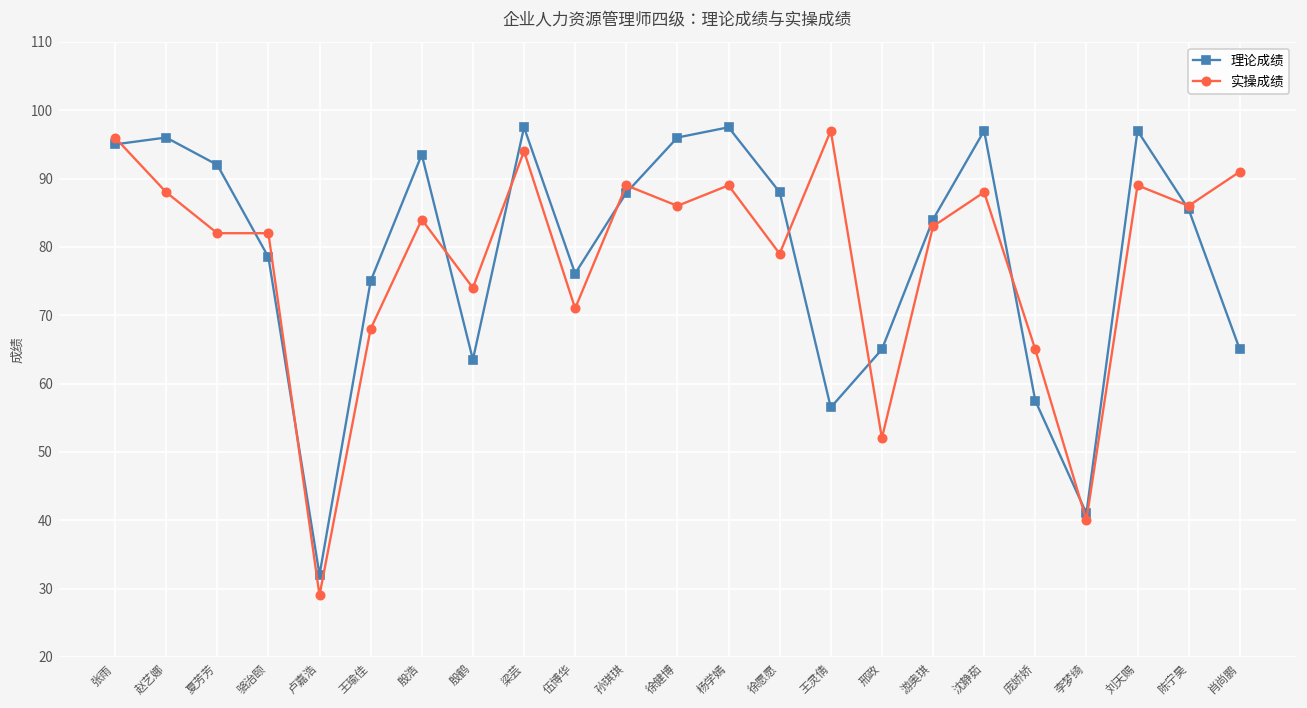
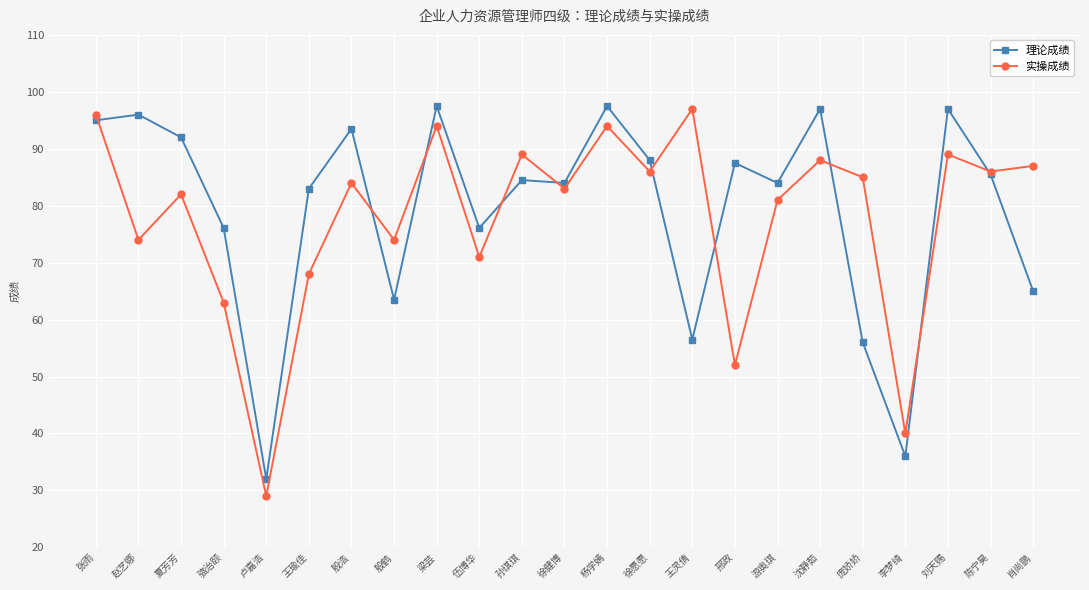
实操成绩, 赵艺娜: 88 -> 74
理论成绩, 骆治颐: 79 -> 76
实操成绩, 骆治颐: 82 -> 63
理论成绩, 王瑜佳: 75 -> 83
理论成绩, 孙琪琪: 88 -> 85
理论成绩, 徐健博: 96 -> 84
实操成绩, 徐健博: 86 -> 83
实操成绩, 杨学嫣: 89 -> 94
实操成绩, 徐愿愿: 79 -> 86
理论成绩, 邢政: 65 -> 88
实操成绩, 游奥琪: 83 -> 81
理论成绩, 庞娇娇: 58 -> 56
实操成绩, 庞娇娇: 65 -> 85
理论成绩, 李梦绮: 41 -> 36
实操成绩, 肖尚鹏: 91 -> 87
